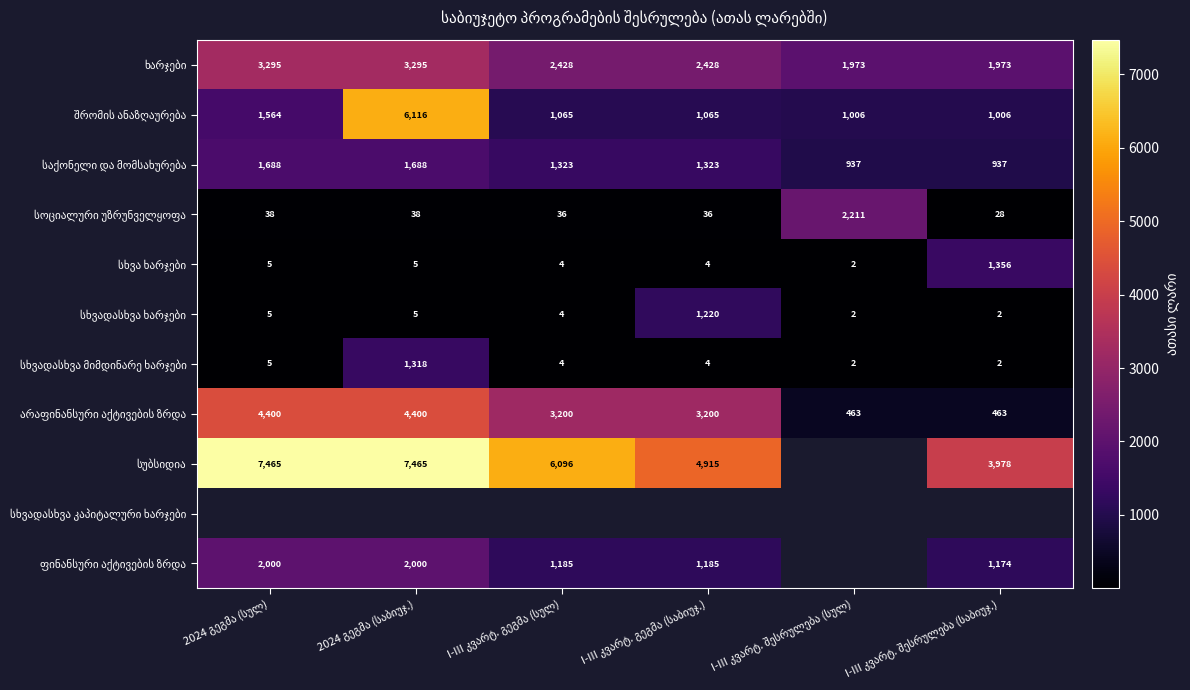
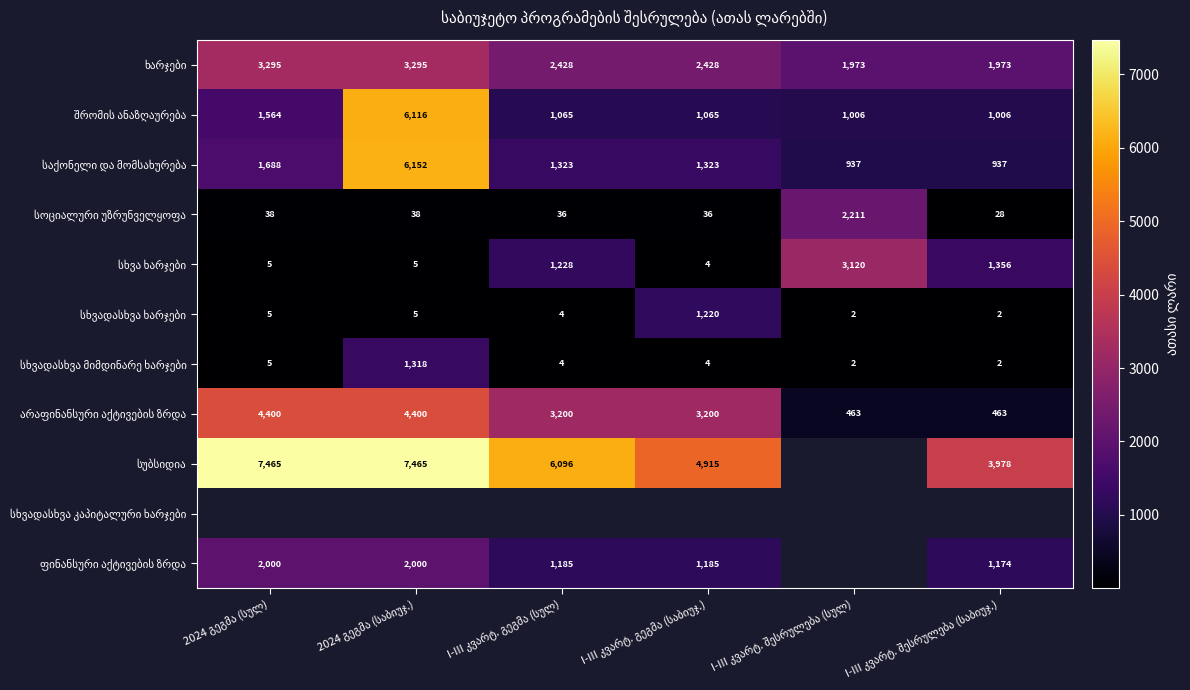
საქონელი და მომსახურება, 2024 გეგმა (საბიუჯ.): 1,688 -> 6,152
სხვა ხარჯები, I-III კვარტ. გეგმა (სულ): 4 -> 1,228
სხვა ხარჯები, I-III კვარტ. შესრულება (სულ): 2 -> 3,120
